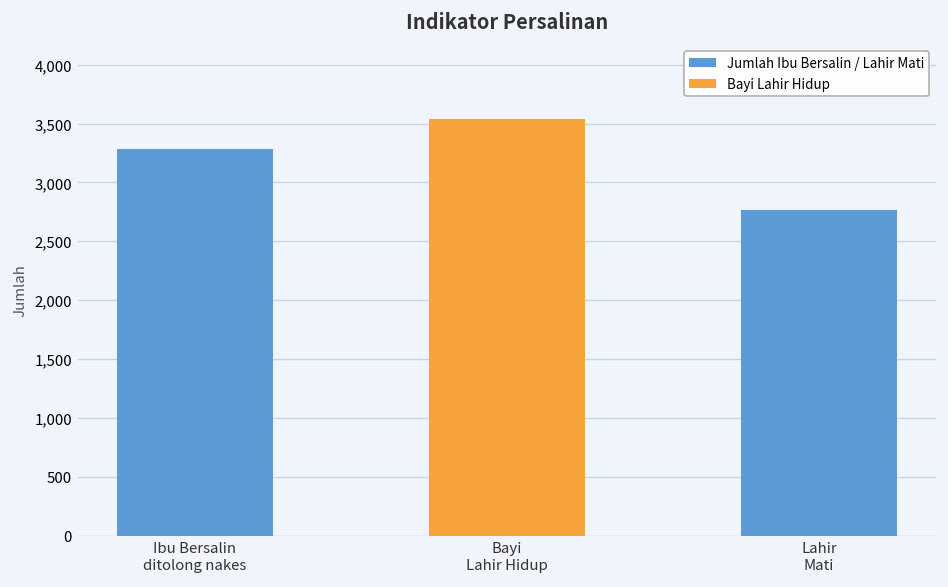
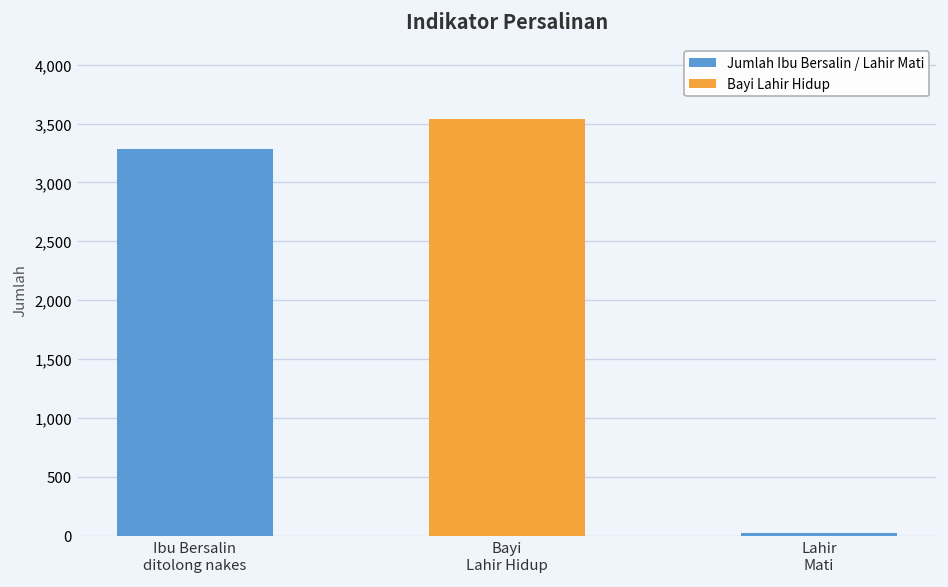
Lahir Mati: 2,800 -> 0
